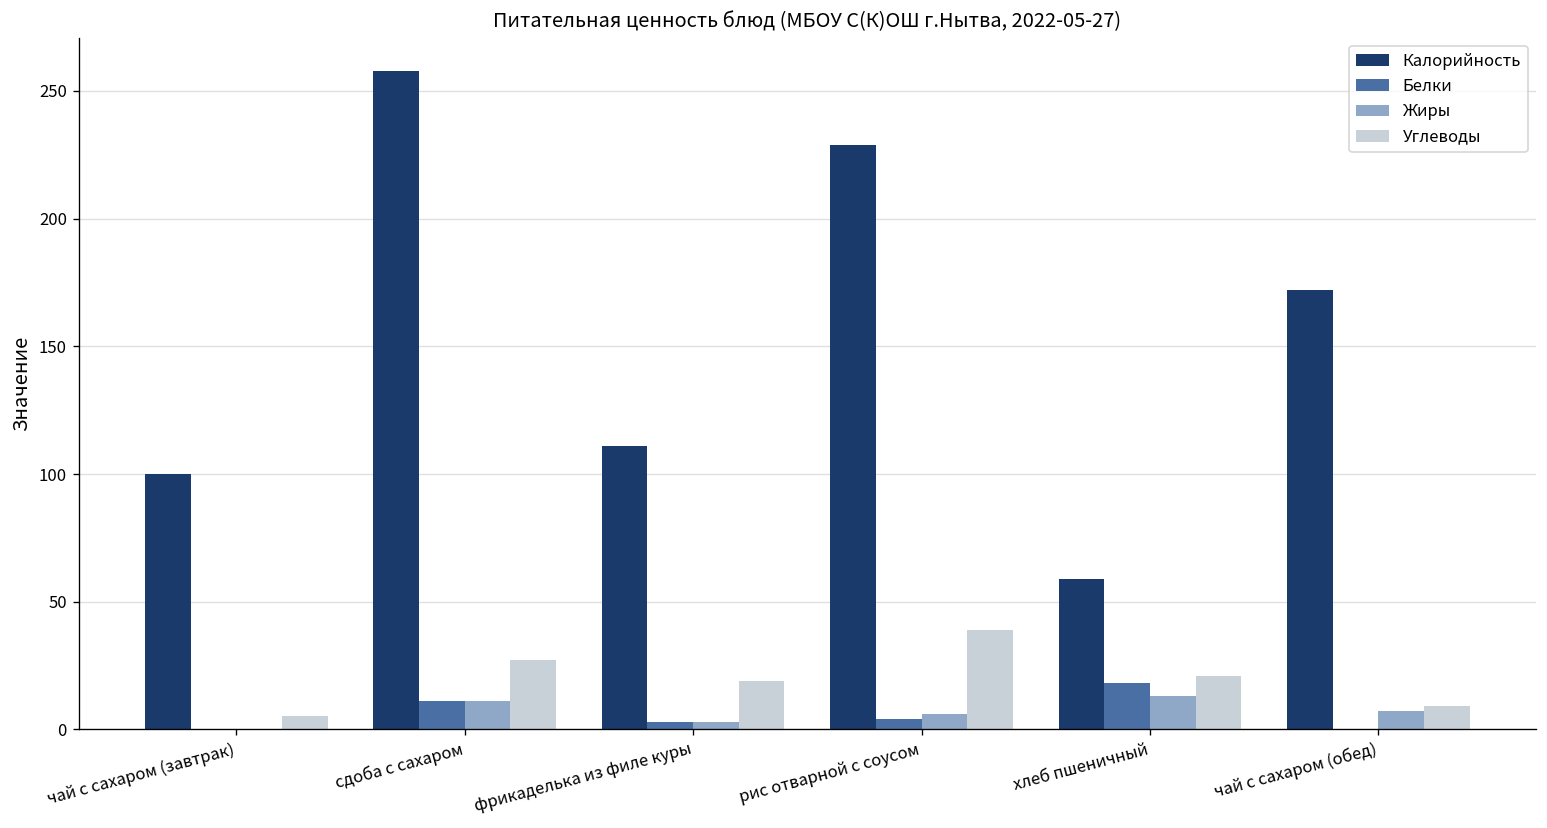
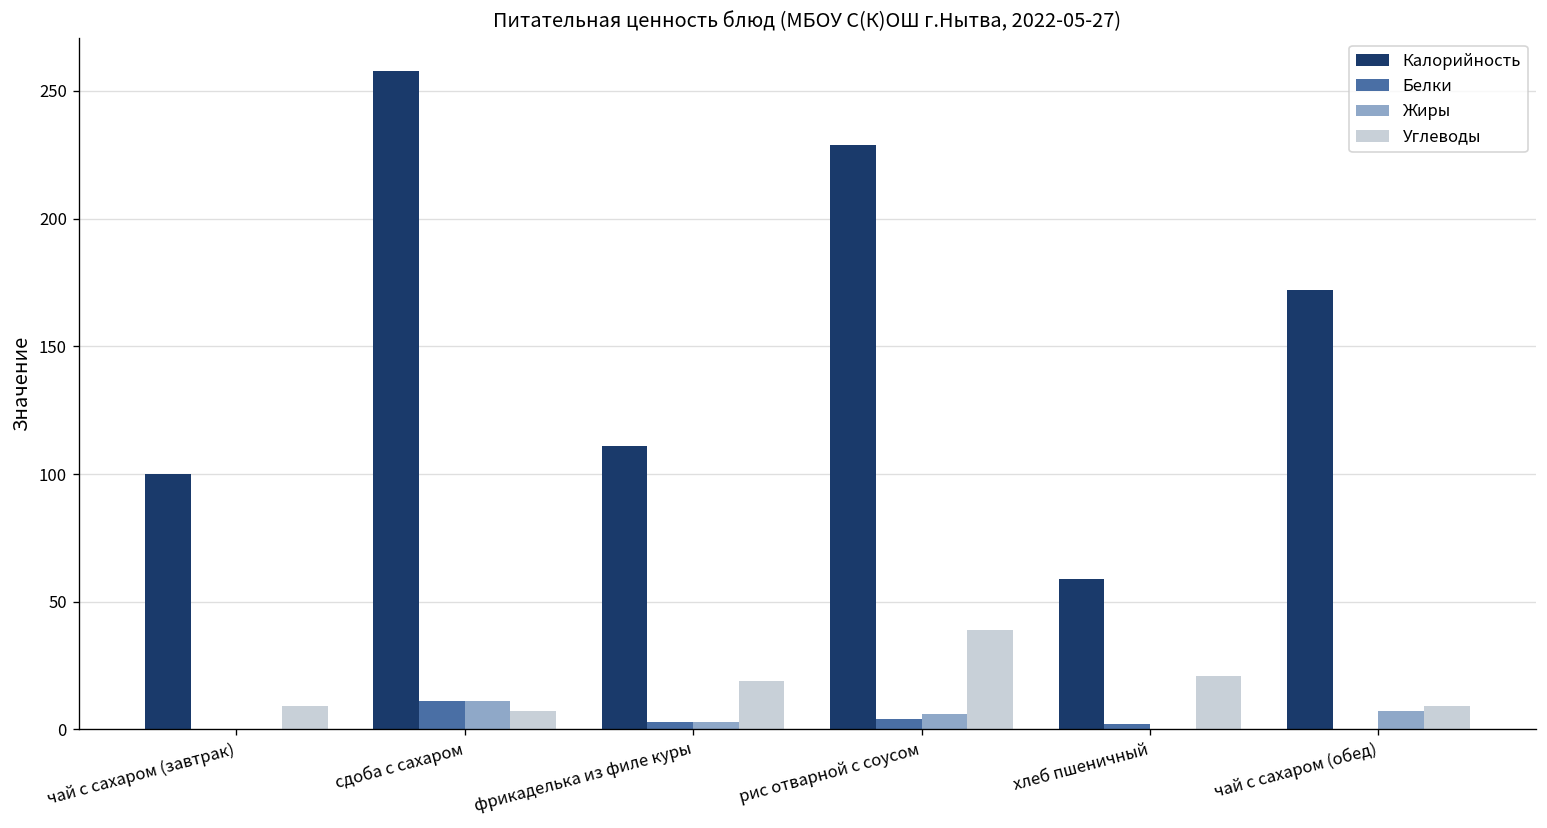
Углеводы, чай с сахаром (завтрак): 5 -> 9
Углеводы, сдоба с сахаром: 27 -> 7
Белки, хлеб пшеничный: 18 -> 2
Жиры, хлеб пшеничный: 13 -> 0
